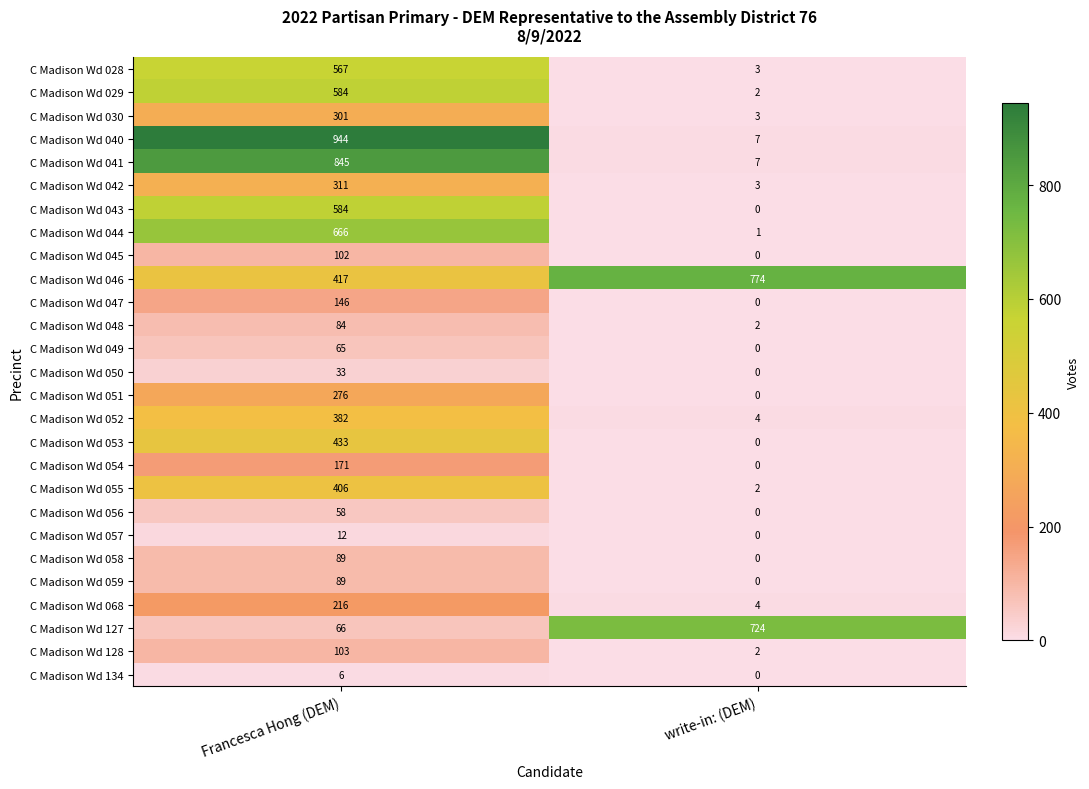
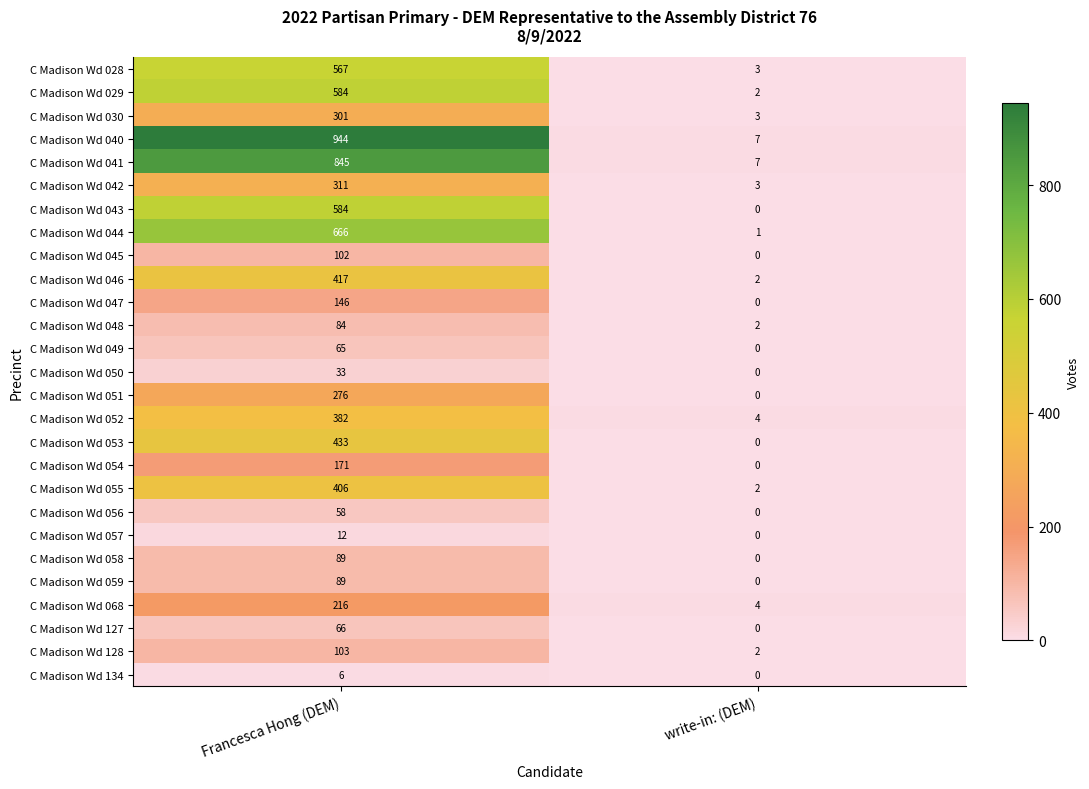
C Madison Wd 046, write-in: (DEM): 774 -> 2
C Madison Wd 127, write-in: (DEM): 724 -> 0
